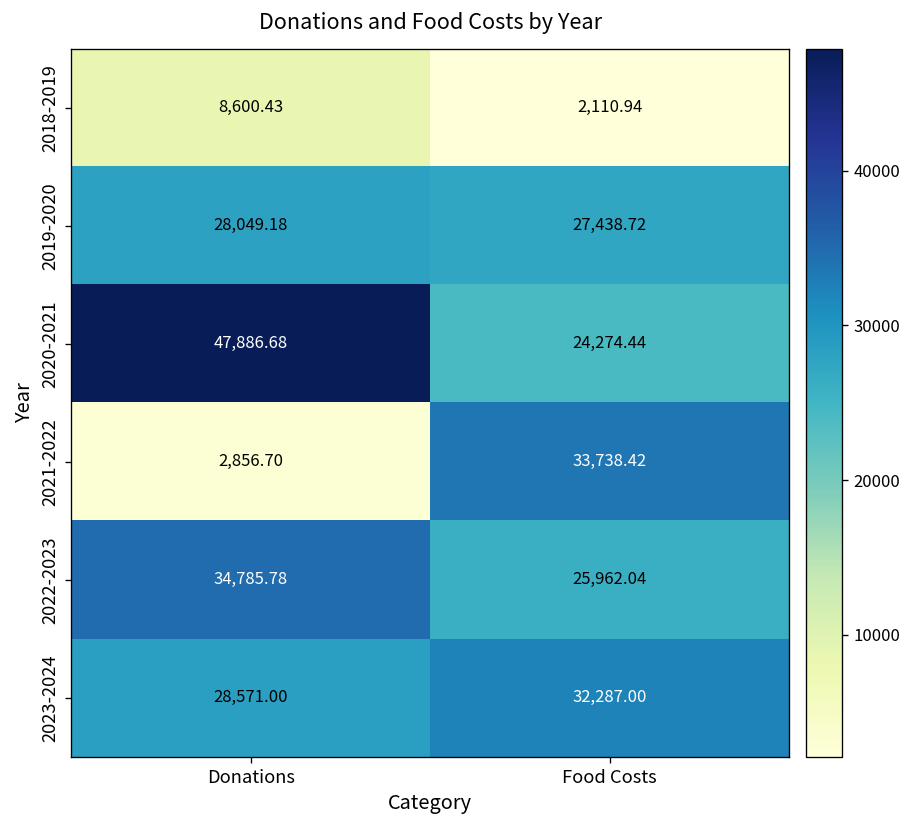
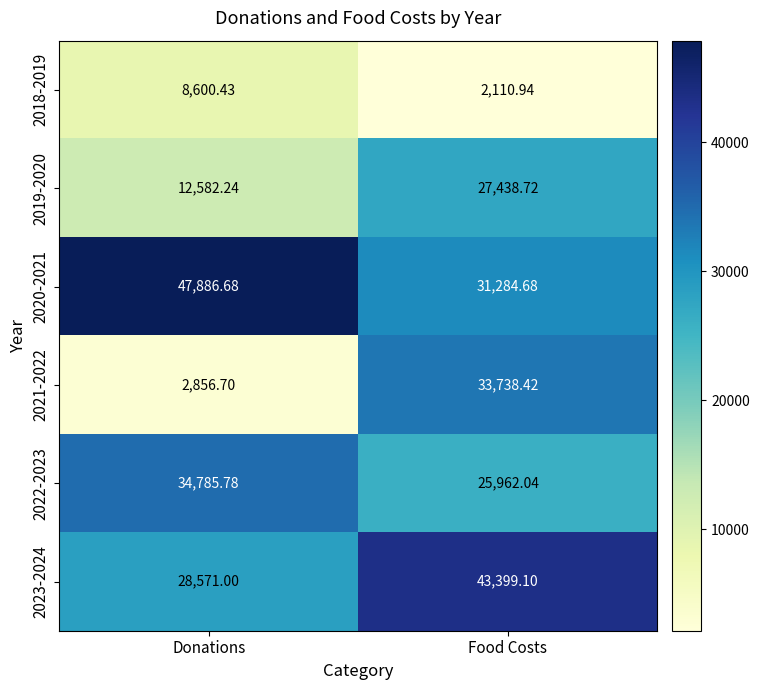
2019-2020, Donations: 28,049.18 -> 12,582.24
2020-2021, Food Costs: 24,274.44 -> 31,284.68
2023-2024, Food Costs: 32,287.00 -> 43,399.10
